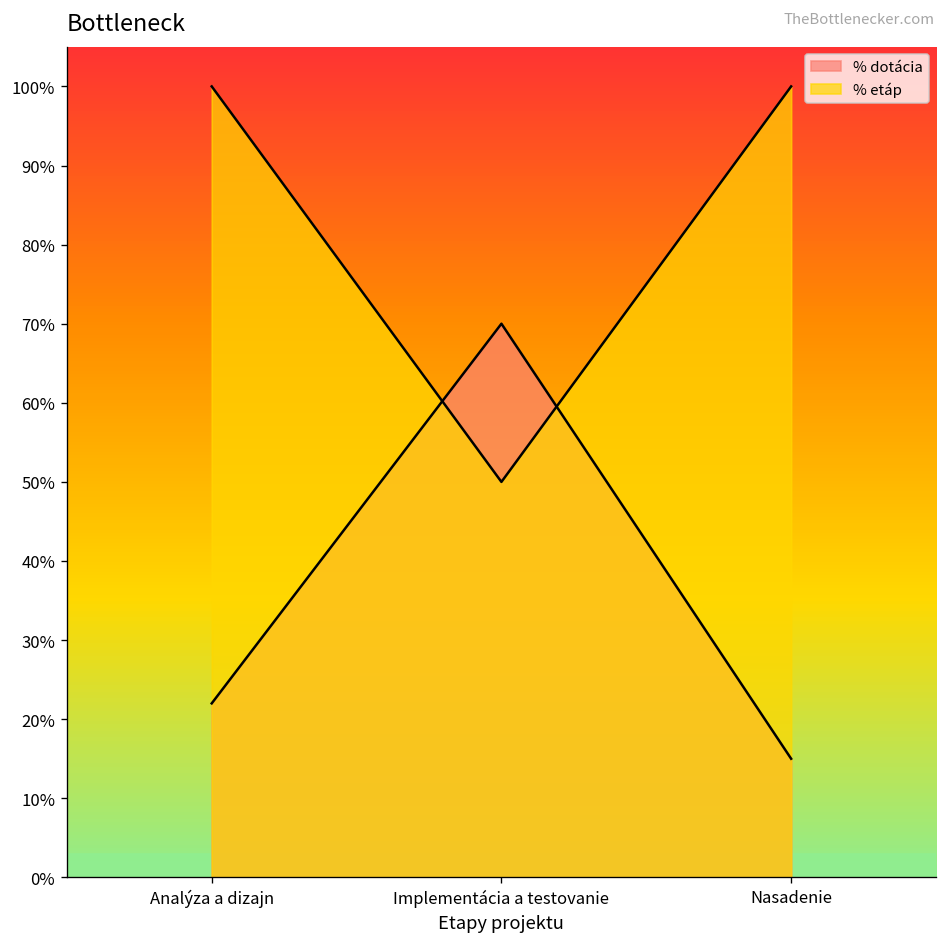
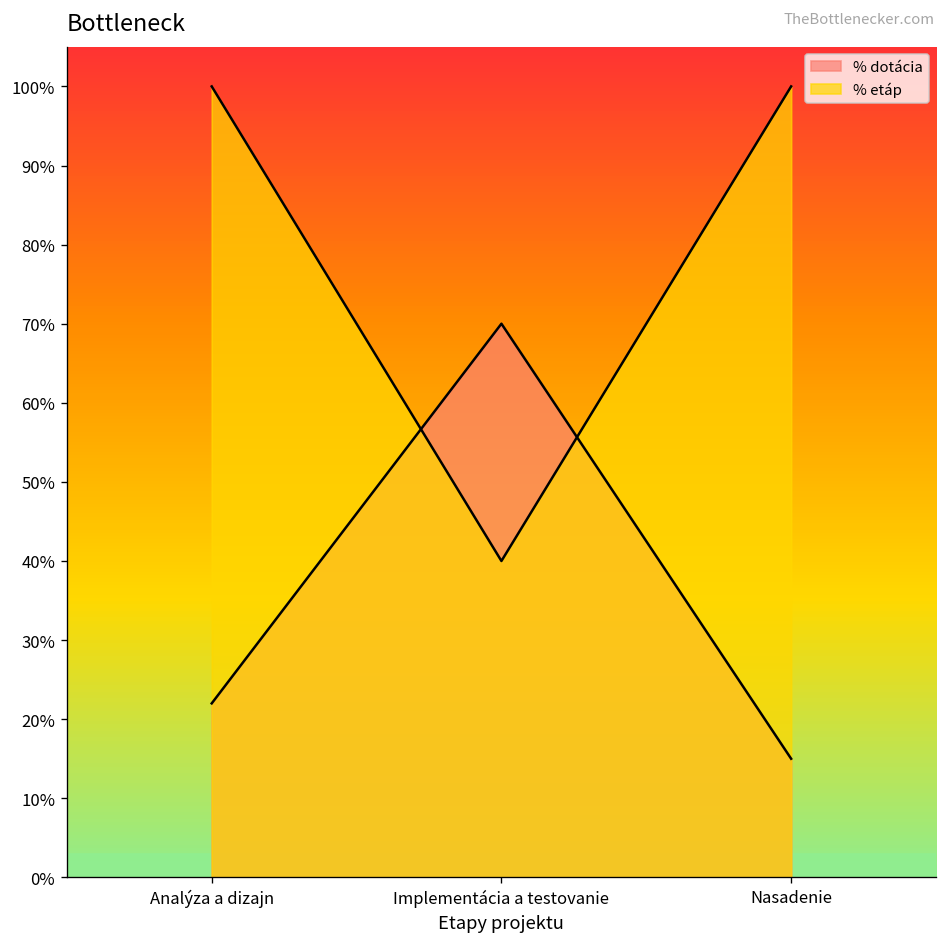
% etáp, Implementácia a testovanie: 50% -> 40%
